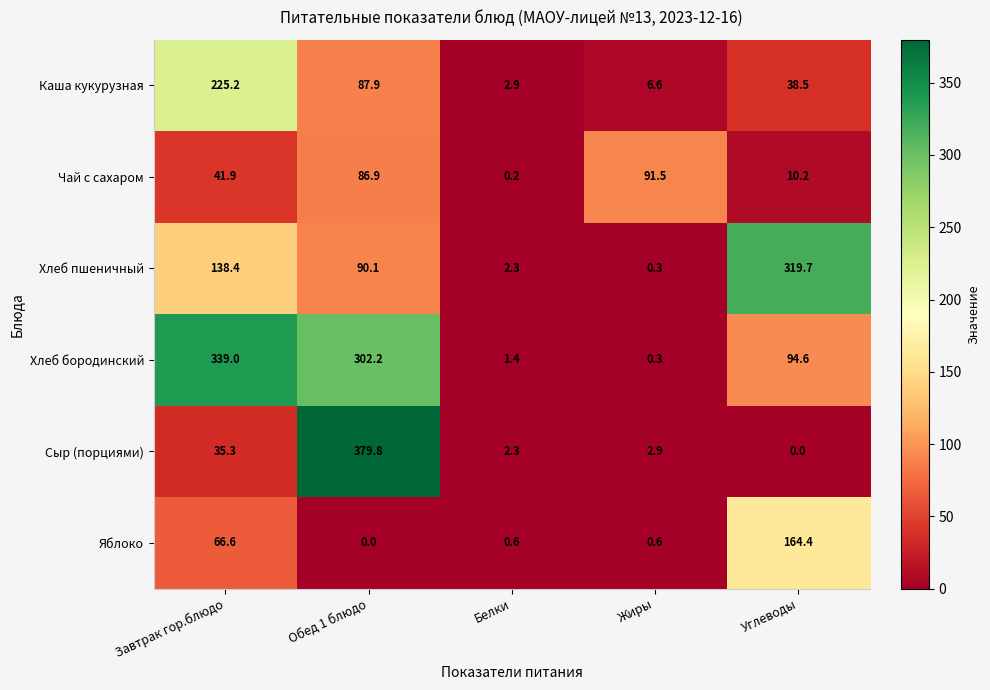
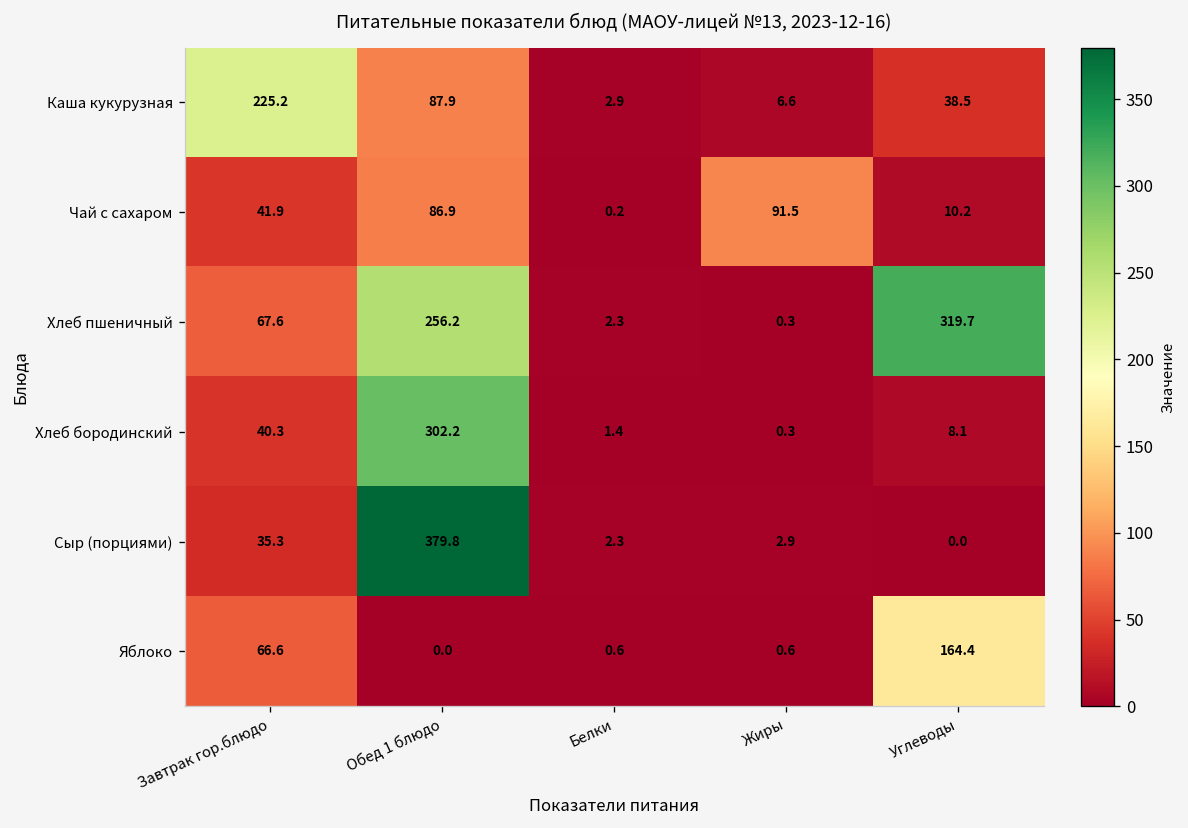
Хлеб пшеничный, Завтрак гор.блюдо: 138.4 -> 67.6
Хлеб пшеничный, Обед 1 блюдо: 90.1 -> 256.2
Хлеб бородинский, Завтрак гор.блюдо: 339.0 -> 40.3
Хлеб бородинский, Углеводы: 94.6 -> 8.1
